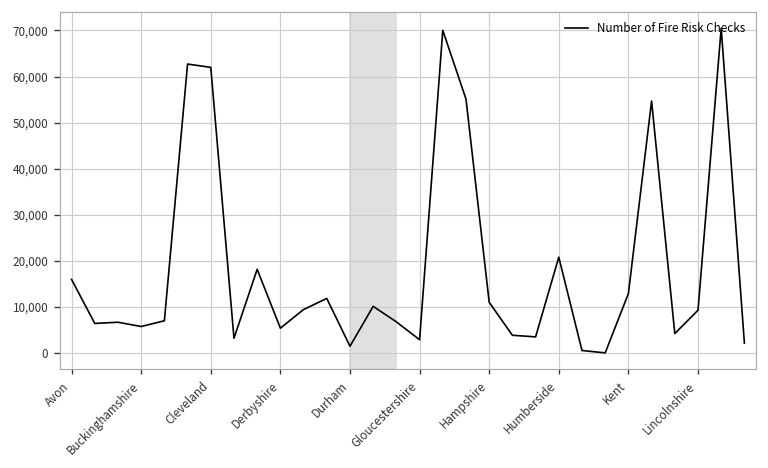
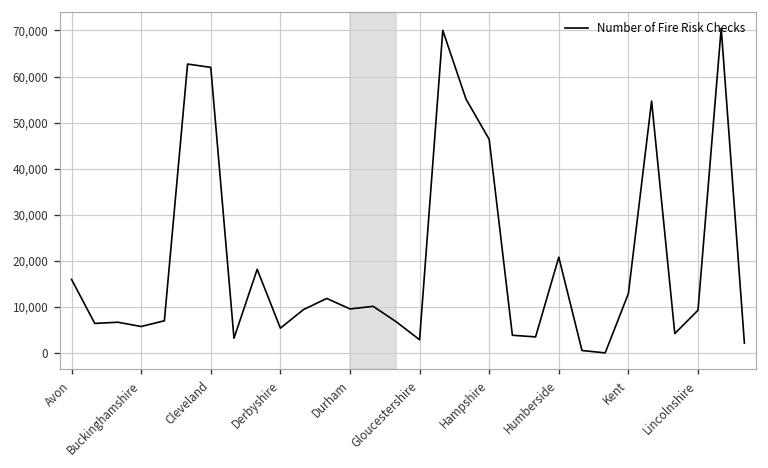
Durham: 1,000 -> 10,000
Hampshire: 11,000 -> 46,000
